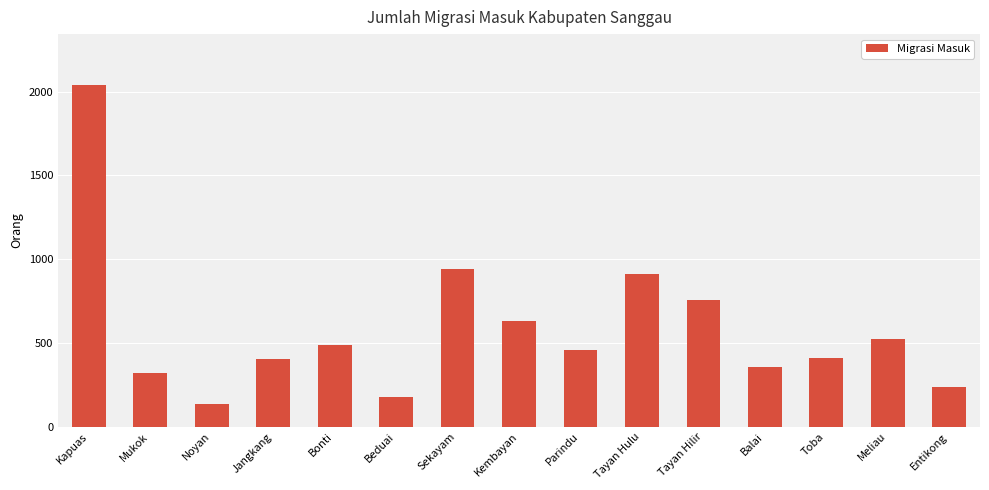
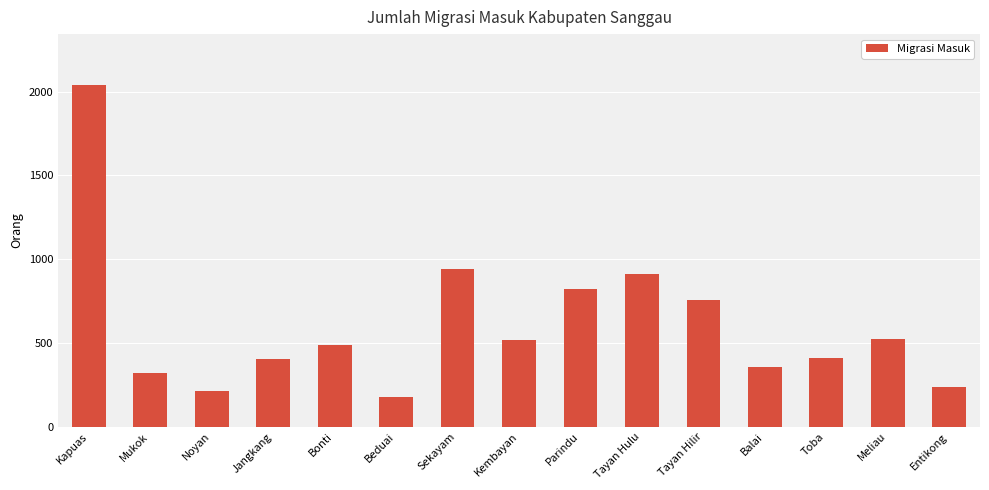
Noyan: 140 -> 210
Kembayan: 630 -> 520
Parindu: 460 -> 820
